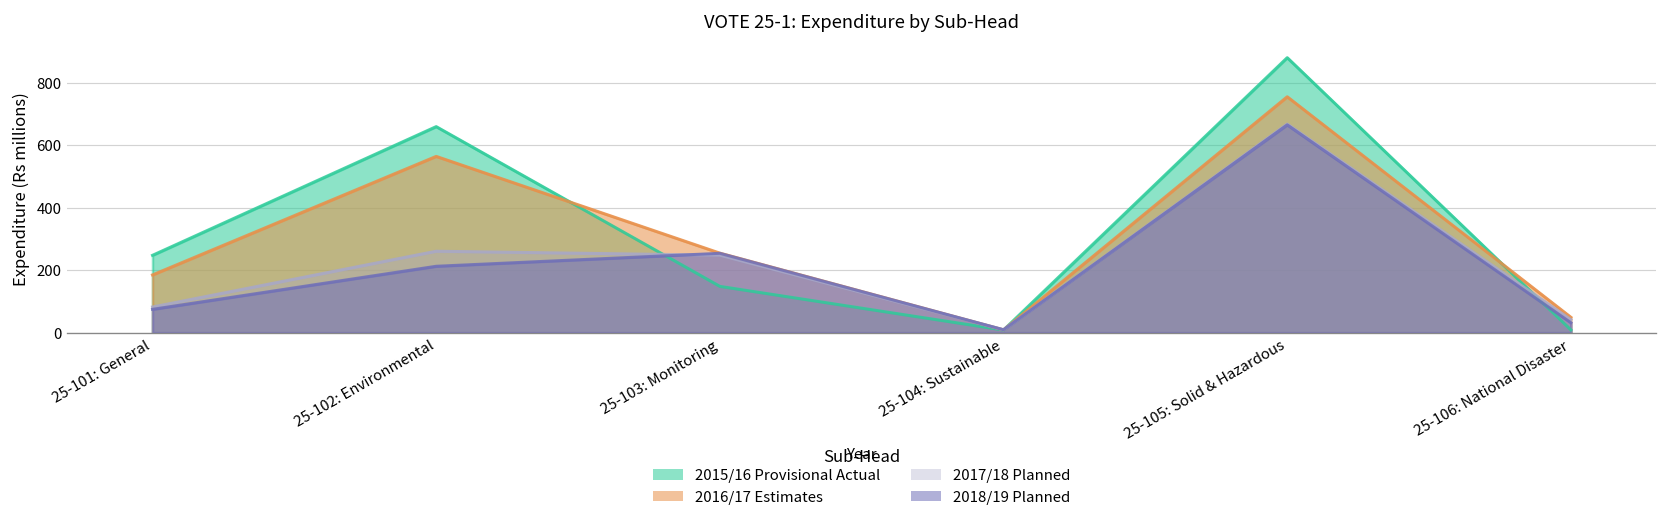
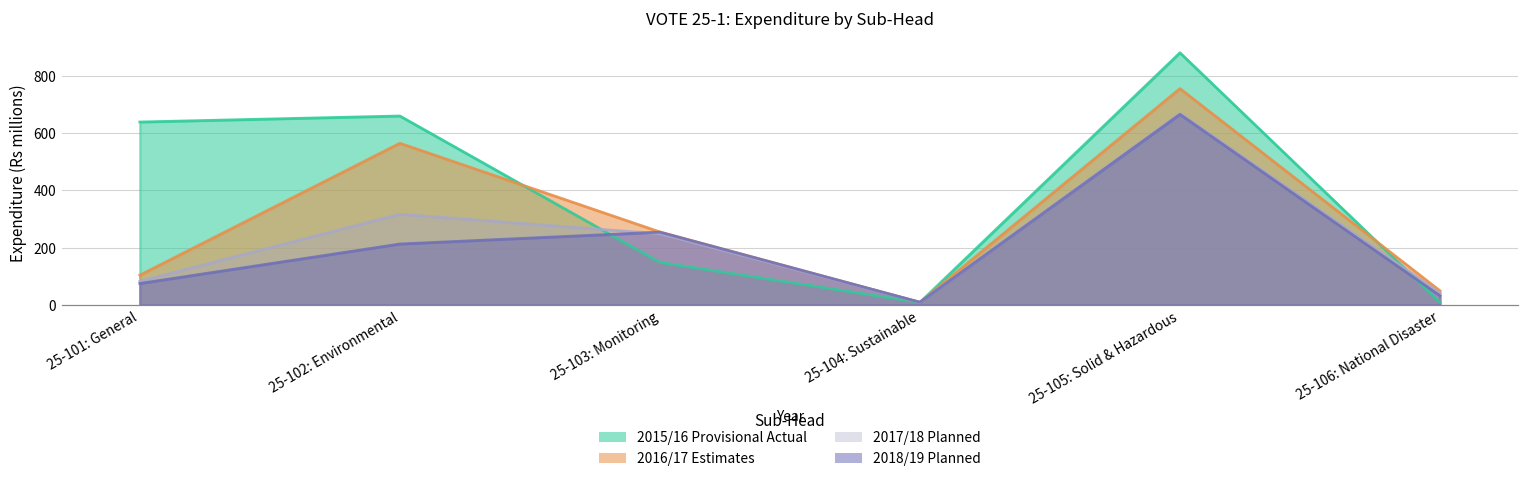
2015/16 Provisional Actual, 25-101: General: 250 -> 640
2016/17 Estimates, 25-101: General: 190 -> 100
2017/18 Planned, 25-102: Environmental: 260 -> 320
